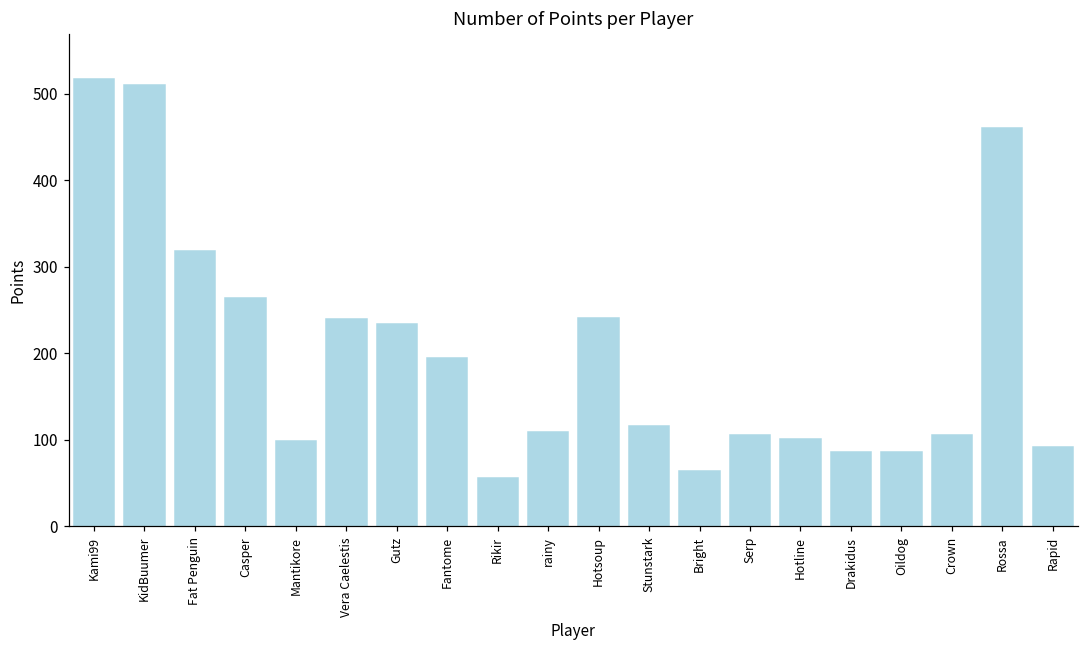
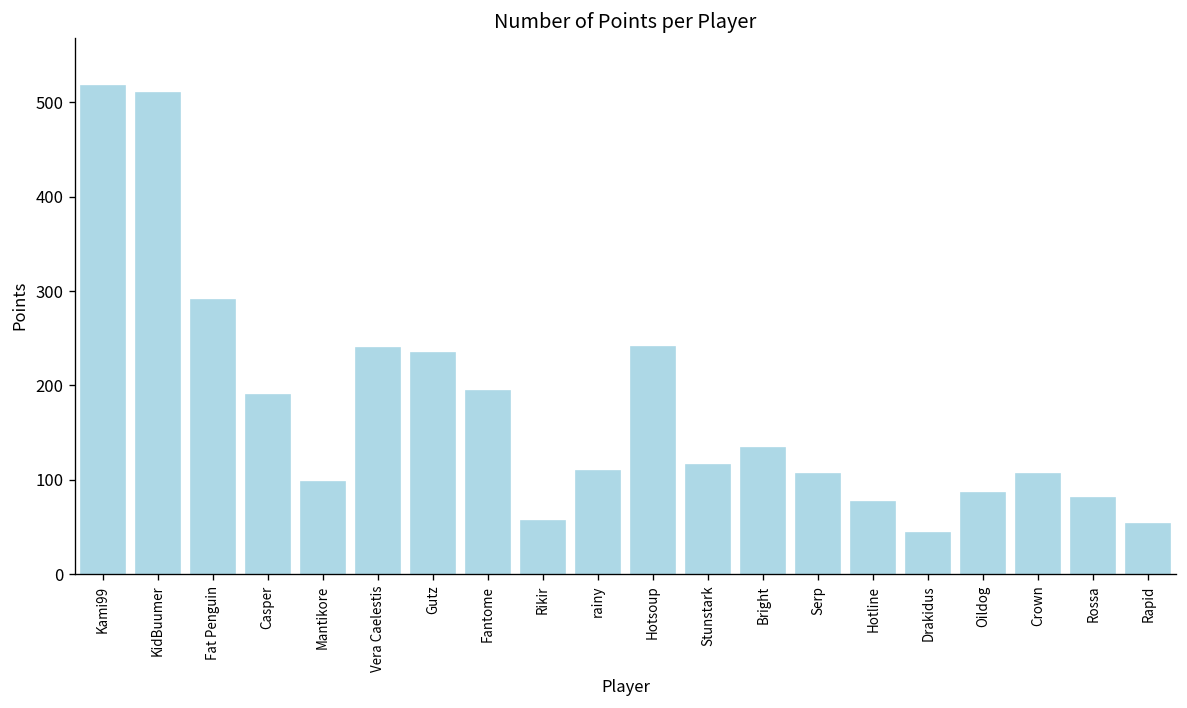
Fat Penguin: 320 -> 290
Casper: 260 -> 190
Bright: 60 -> 130
Hotline: 100 -> 80
Drakidus: 90 -> 40
Rossa: 460 -> 80
Rapid: 90 -> 50
